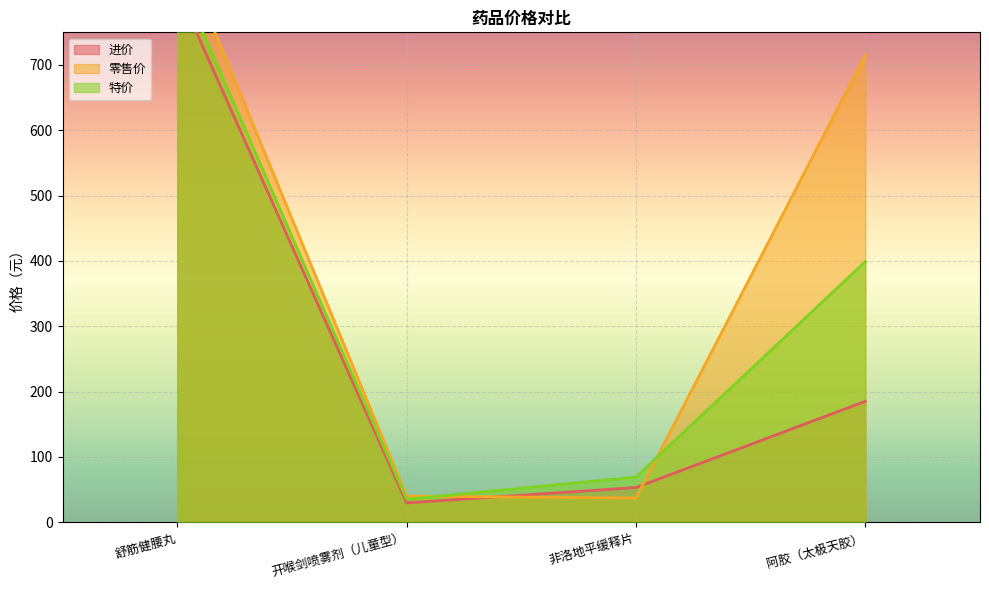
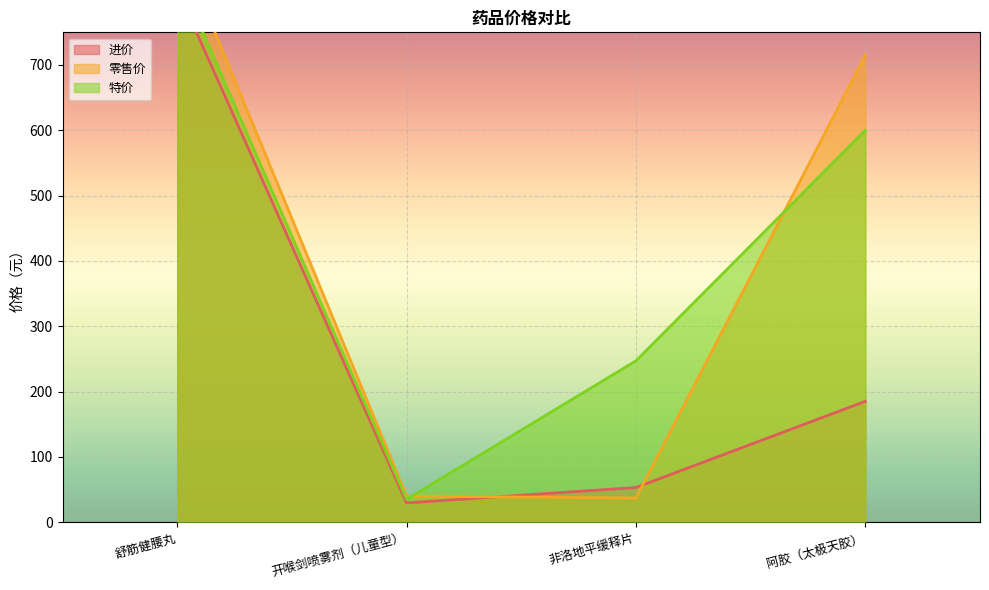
特价, 非洛地平缓释片: 70 -> 250
特价, 阿胶（太极天胶）: 400 -> 600
